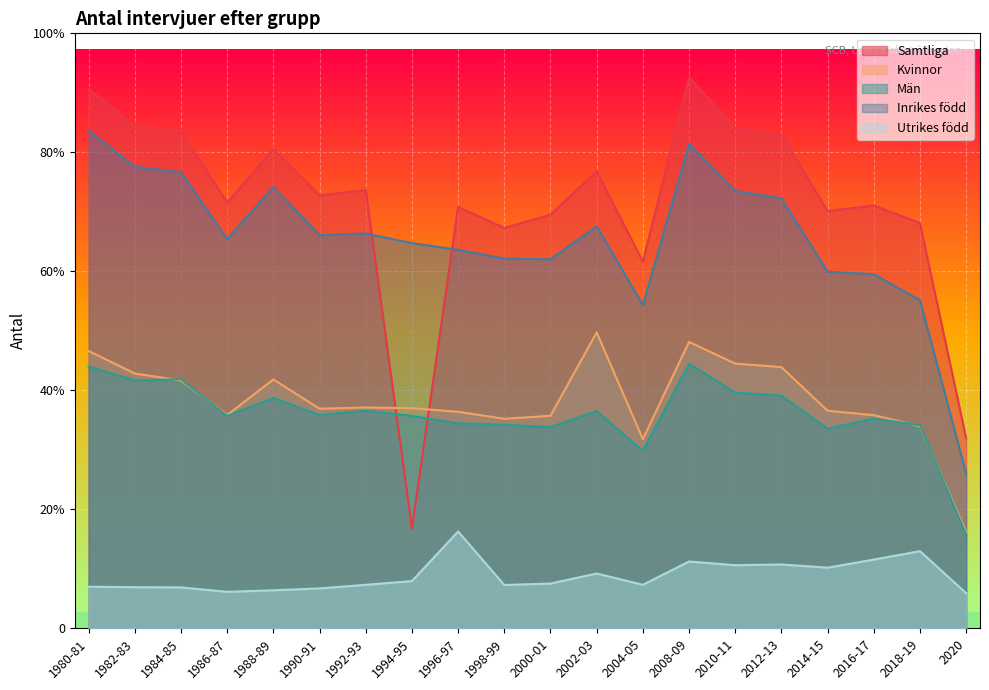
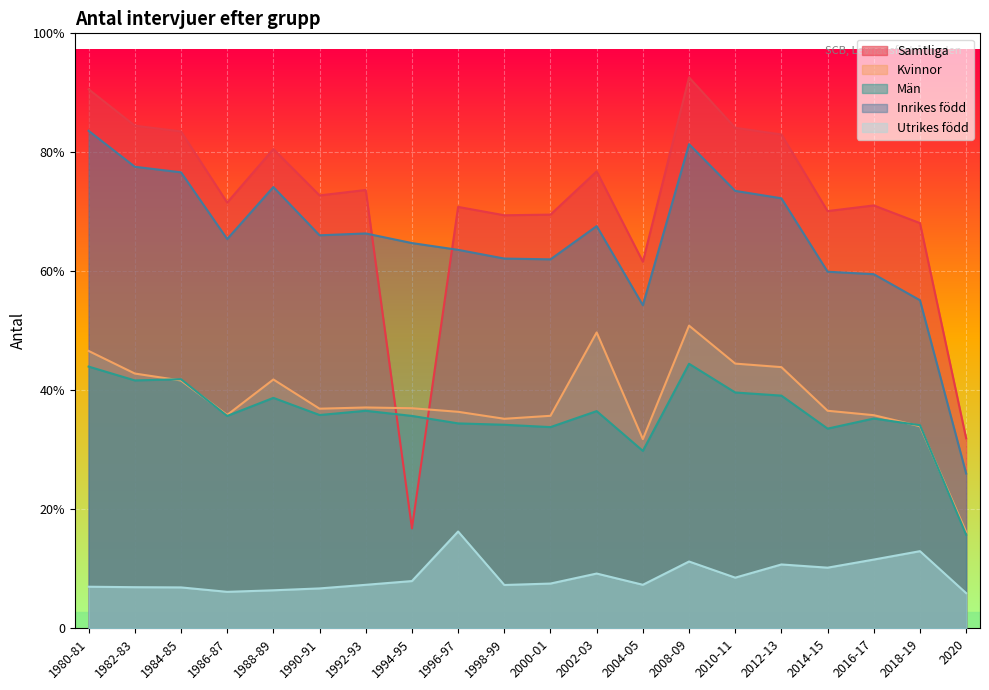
Samtliga, 1998-99: 67% -> 69%
Kvinnor, 2008-09: 48% -> 51%
Utrikes född, 2010-11: 11% -> 9%
